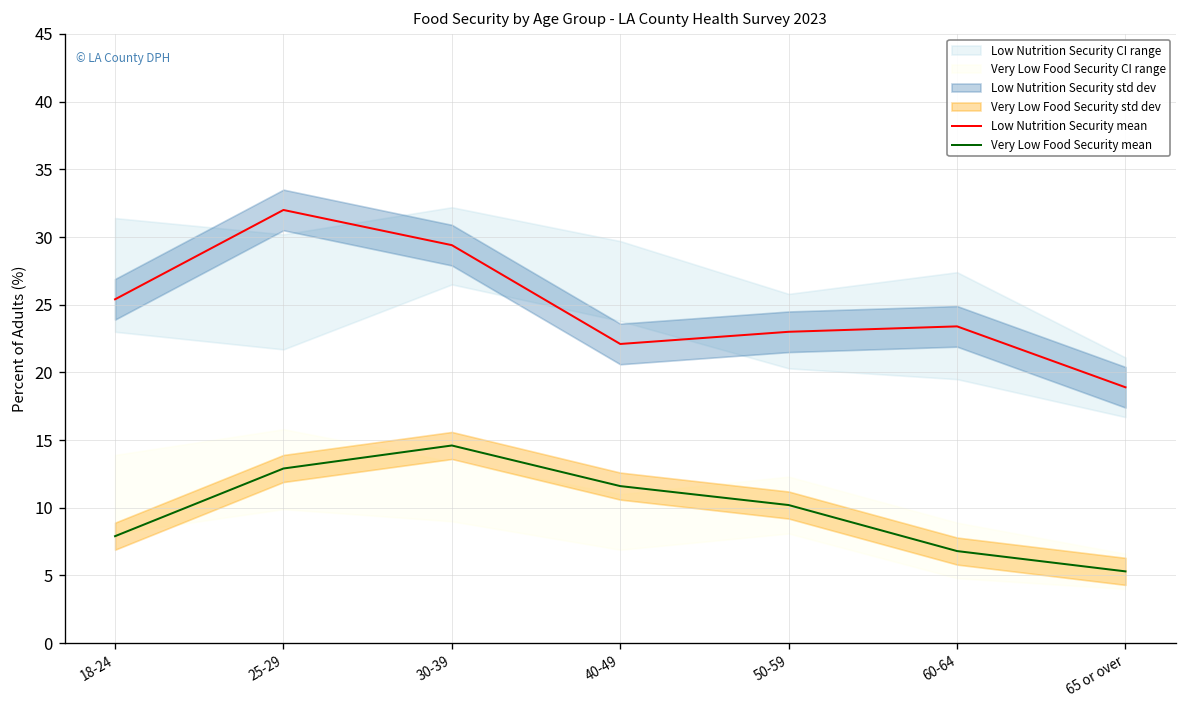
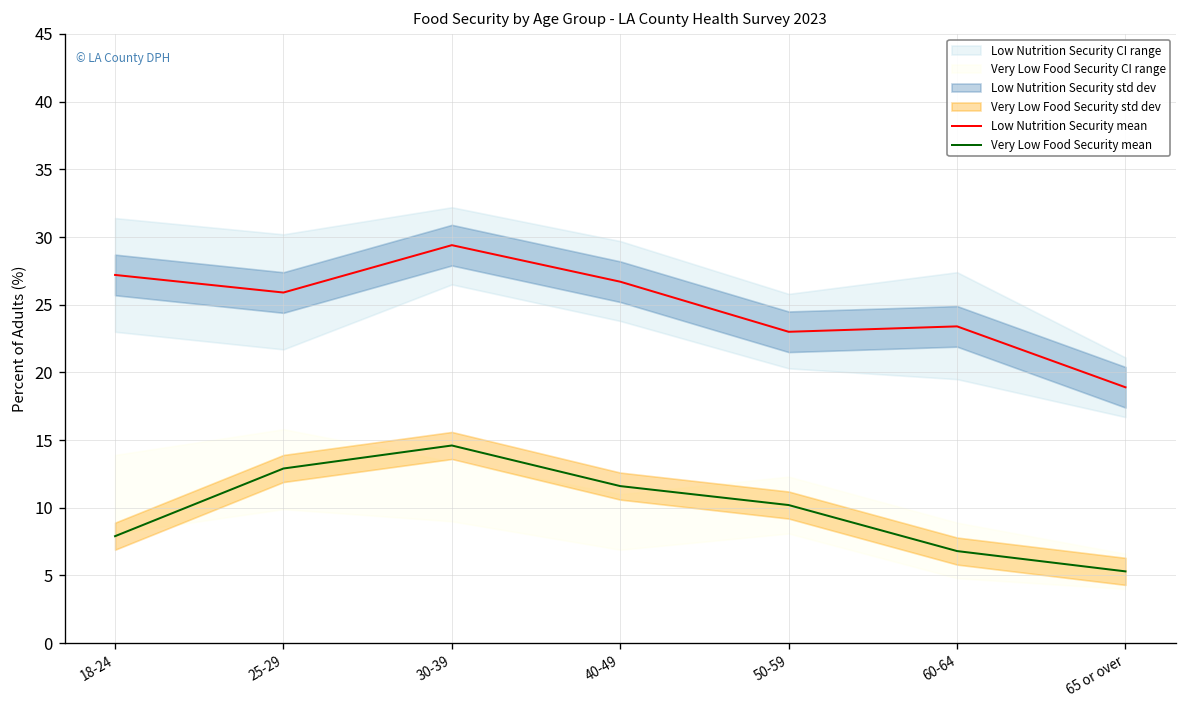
Low Nutrition Security mean, 18-24: 25.4 -> 27.2
Low Nutrition Security mean, 25-29: 32.0 -> 25.9
Low Nutrition Security mean, 40-49: 22.1 -> 26.7
